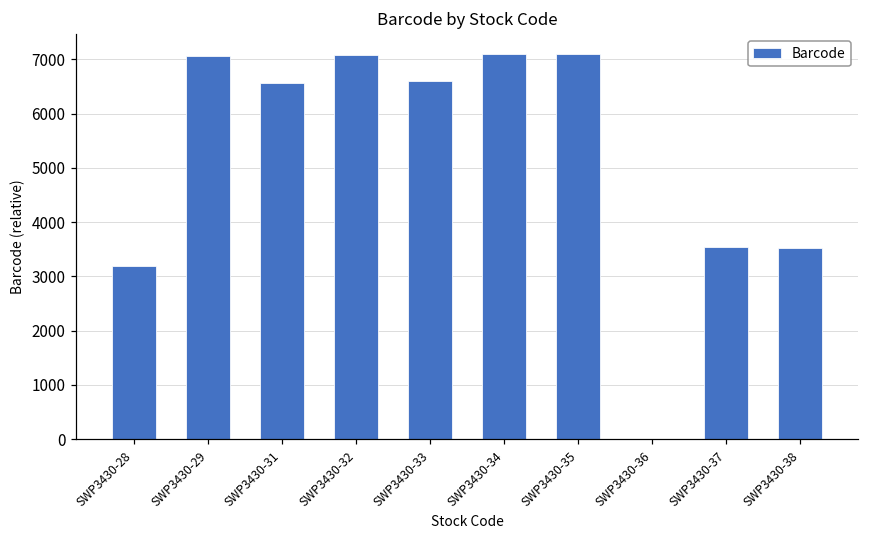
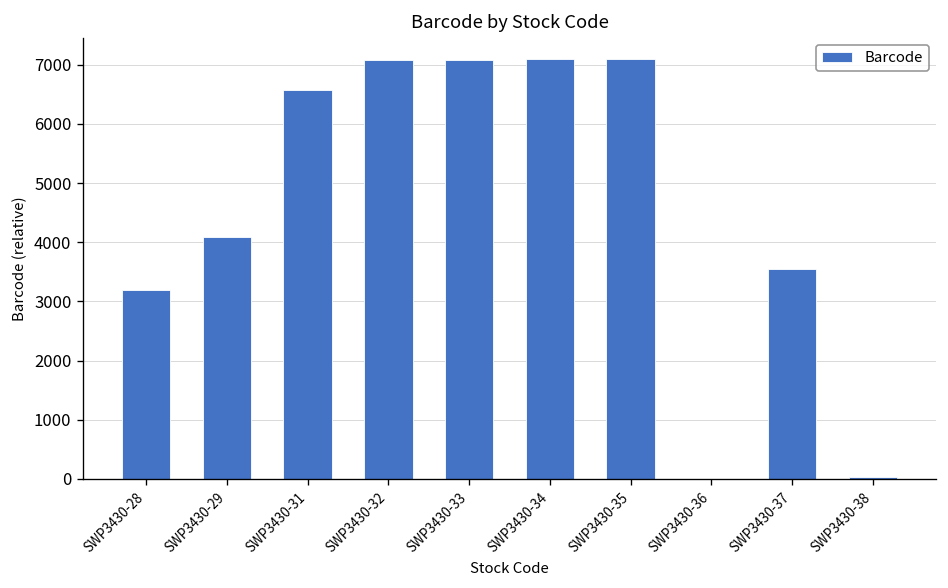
SWP3430-29: 7100 -> 4100
SWP3430-33: 6600 -> 7100
SWP3430-38: 3500 -> 0
